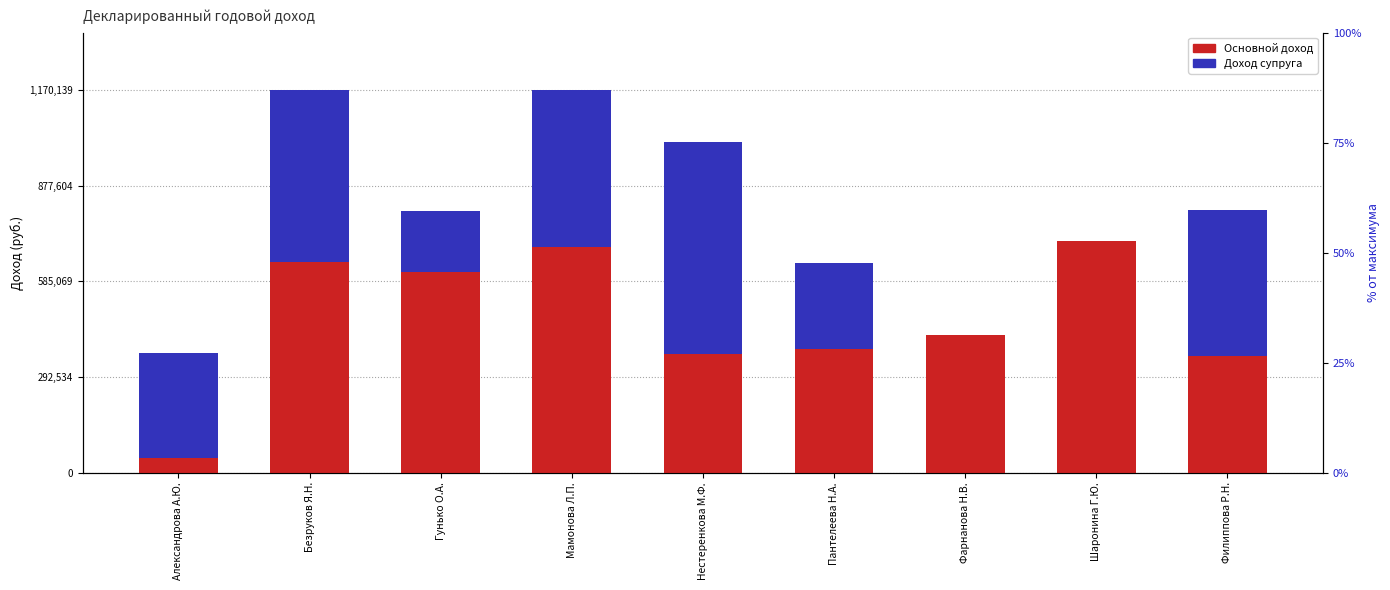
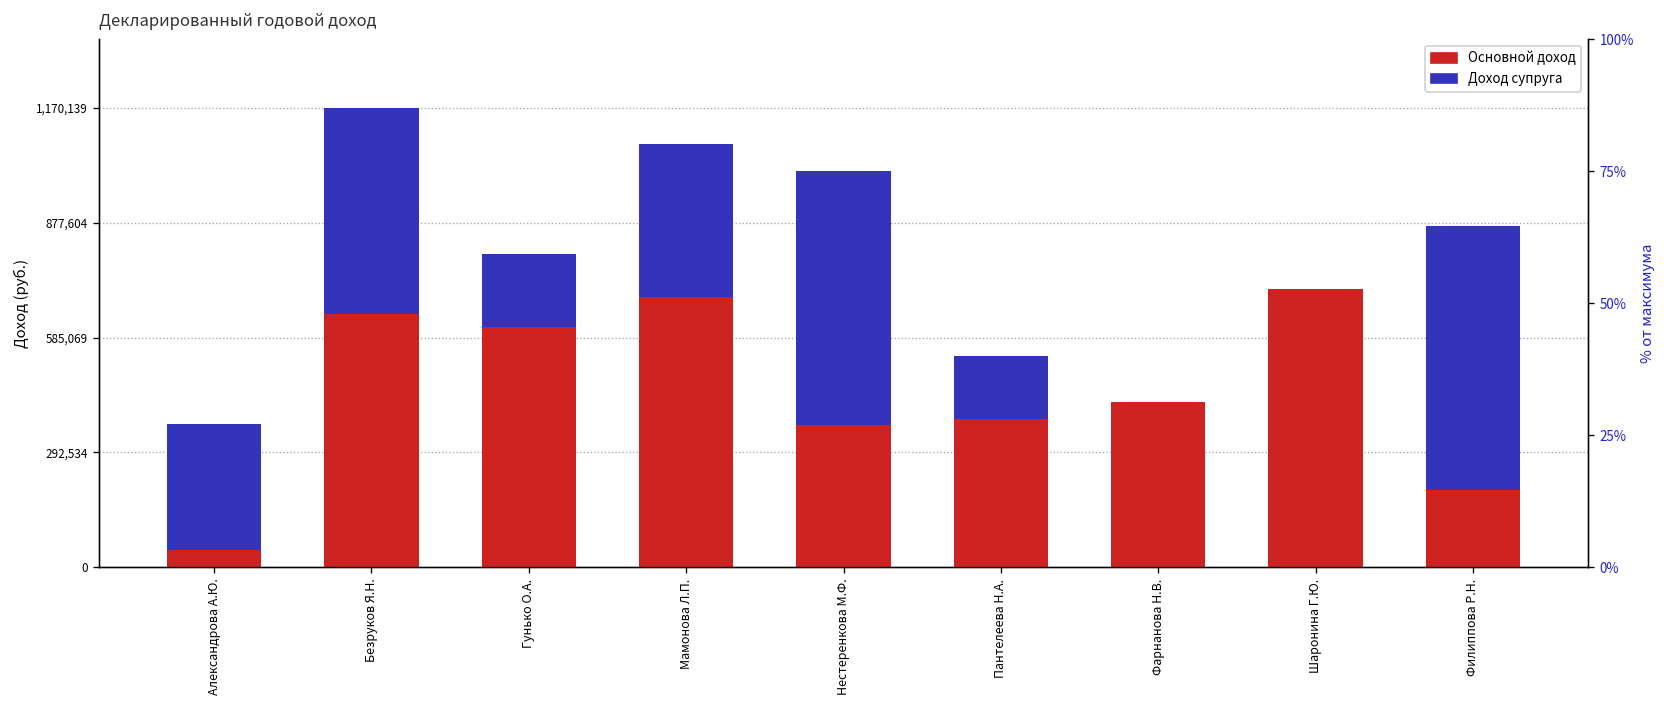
Доход супруга, Мамонова Л.П.: 480,000 -> 390,000
Доход супруга, Пантелеева Н.А.: 260,000 -> 160,000
Основной доход, Филиппова Р.Н.: 360,000 -> 200,000
Доход супруга, Филиппова Р.Н.: 450,000 -> 670,000
